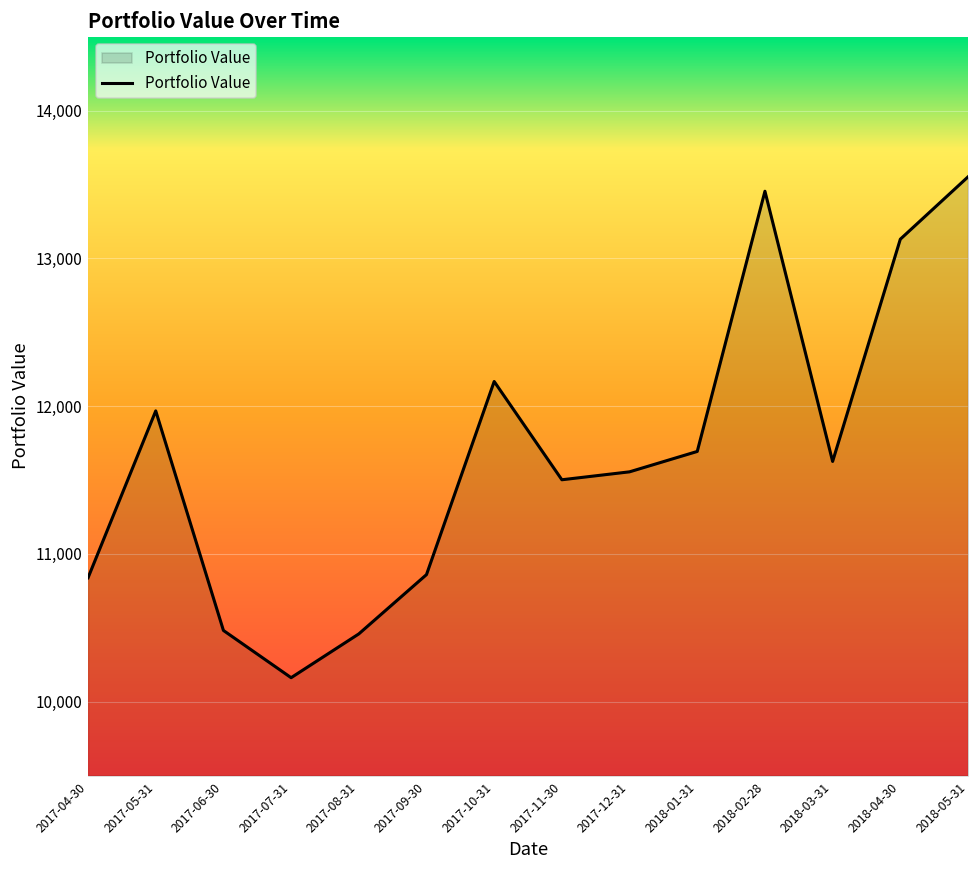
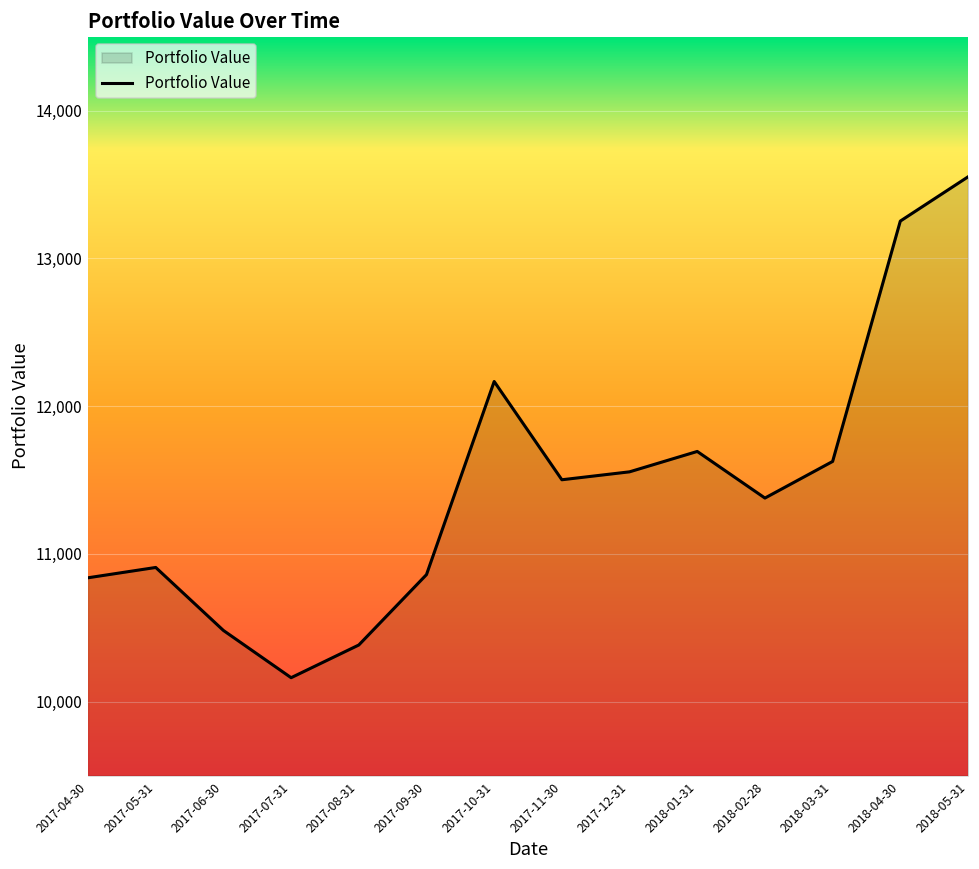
2017-05-31: 11,970 -> 10,910
2017-08-31: 10,460 -> 10,380
2018-02-28: 13,450 -> 11,380
2018-04-30: 13,130 -> 13,250
